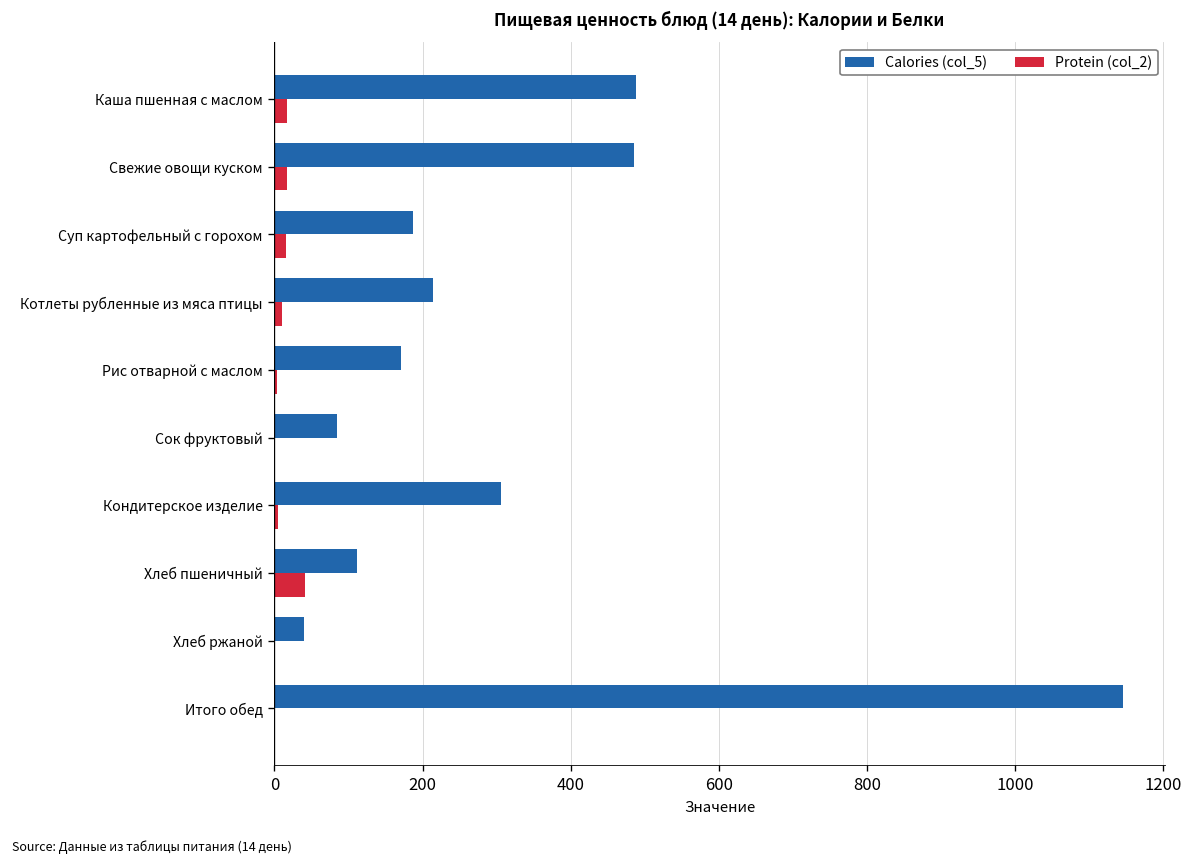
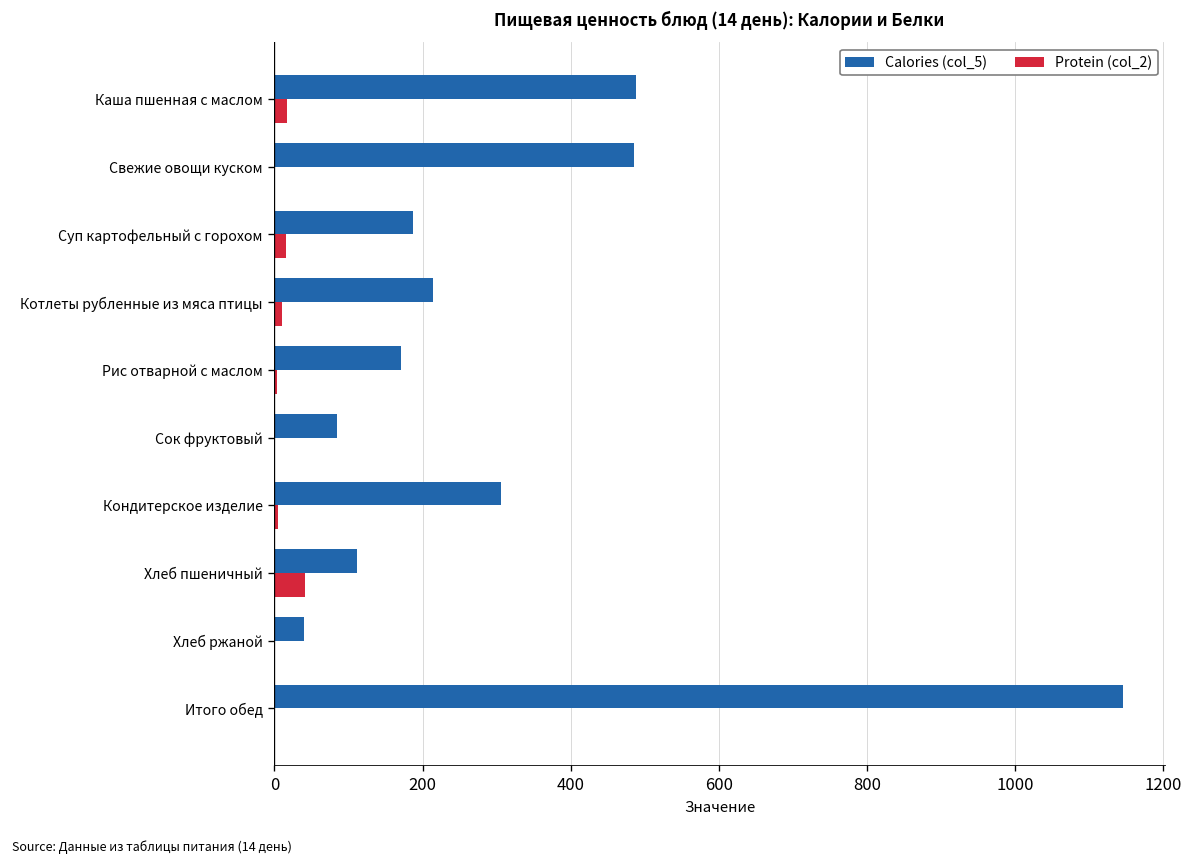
Protein (col_2), Свежие овощи куском: 20 -> 0
